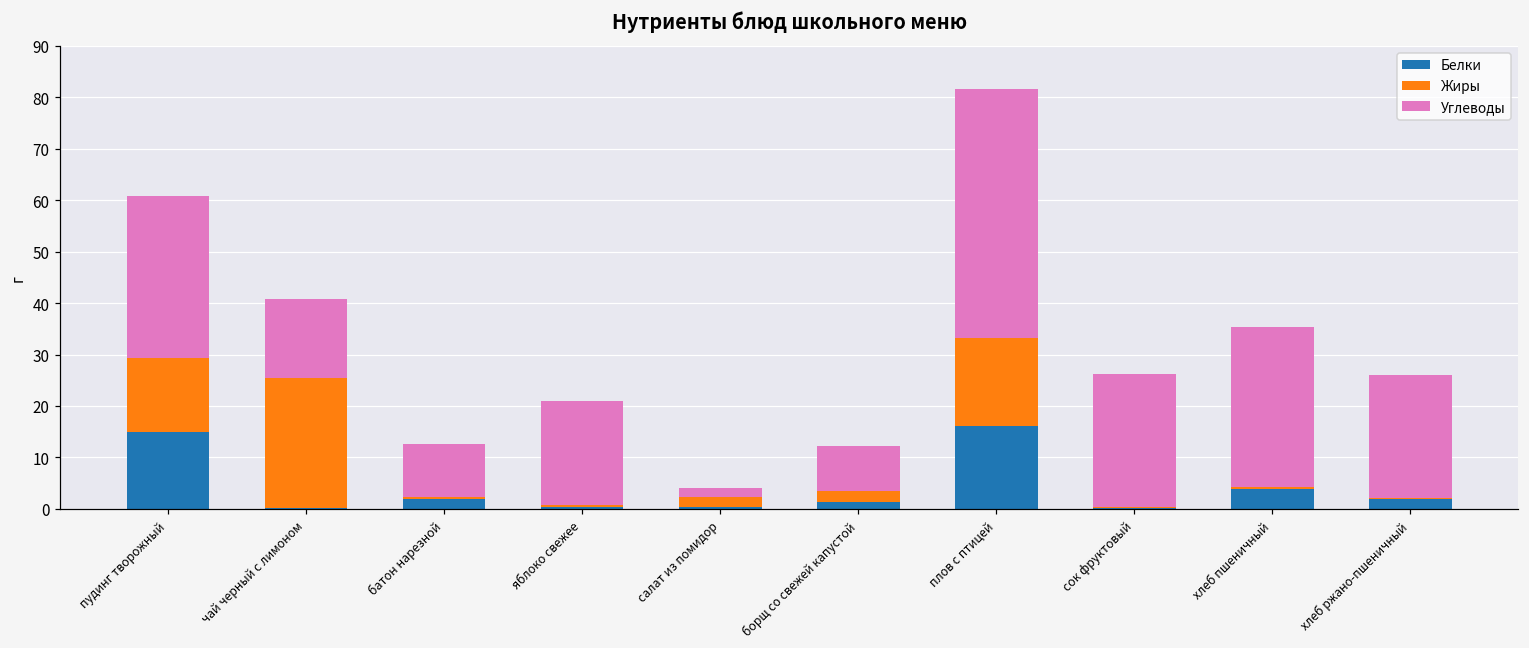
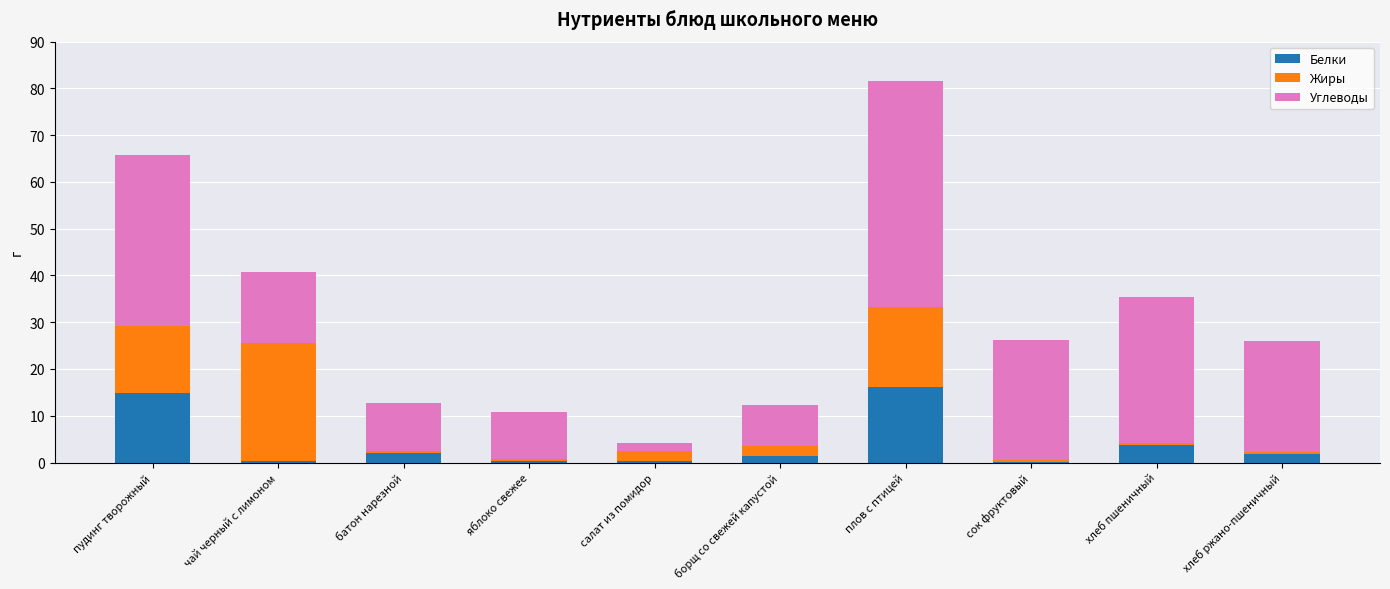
Углеводы, пудинг творожный: 32 -> 36
Углеводы, яблоко свежее: 20 -> 10
